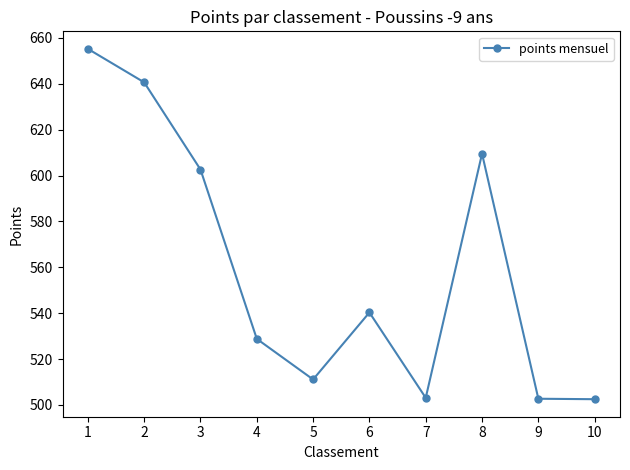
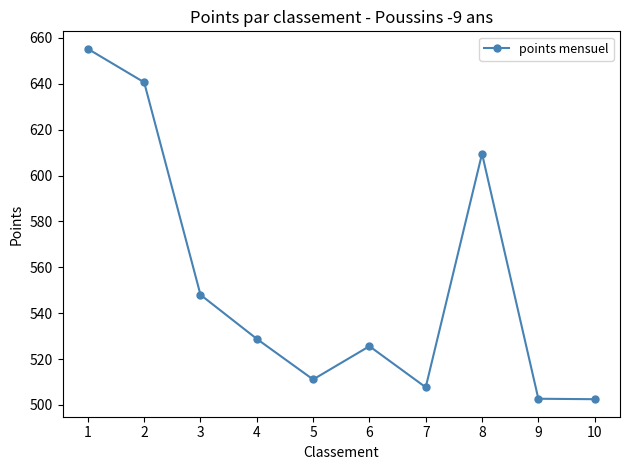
3: 603 -> 548
6: 540 -> 526
7: 503 -> 508
